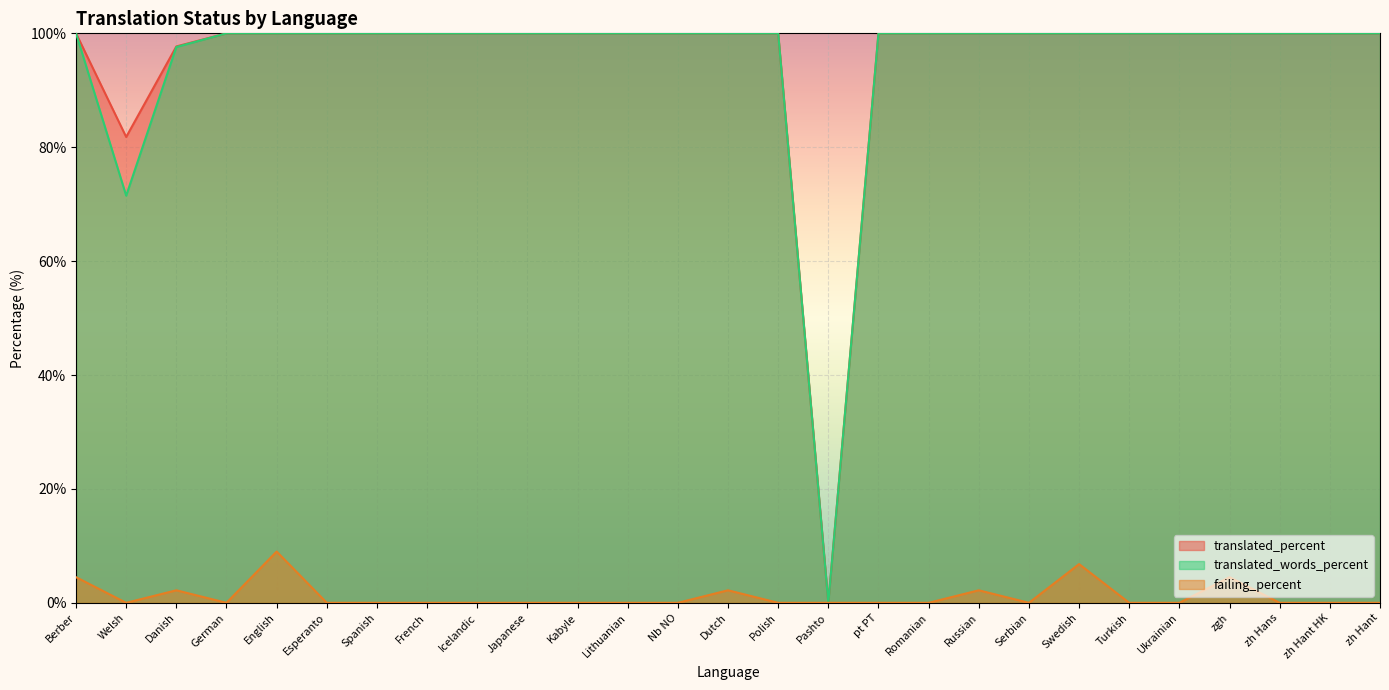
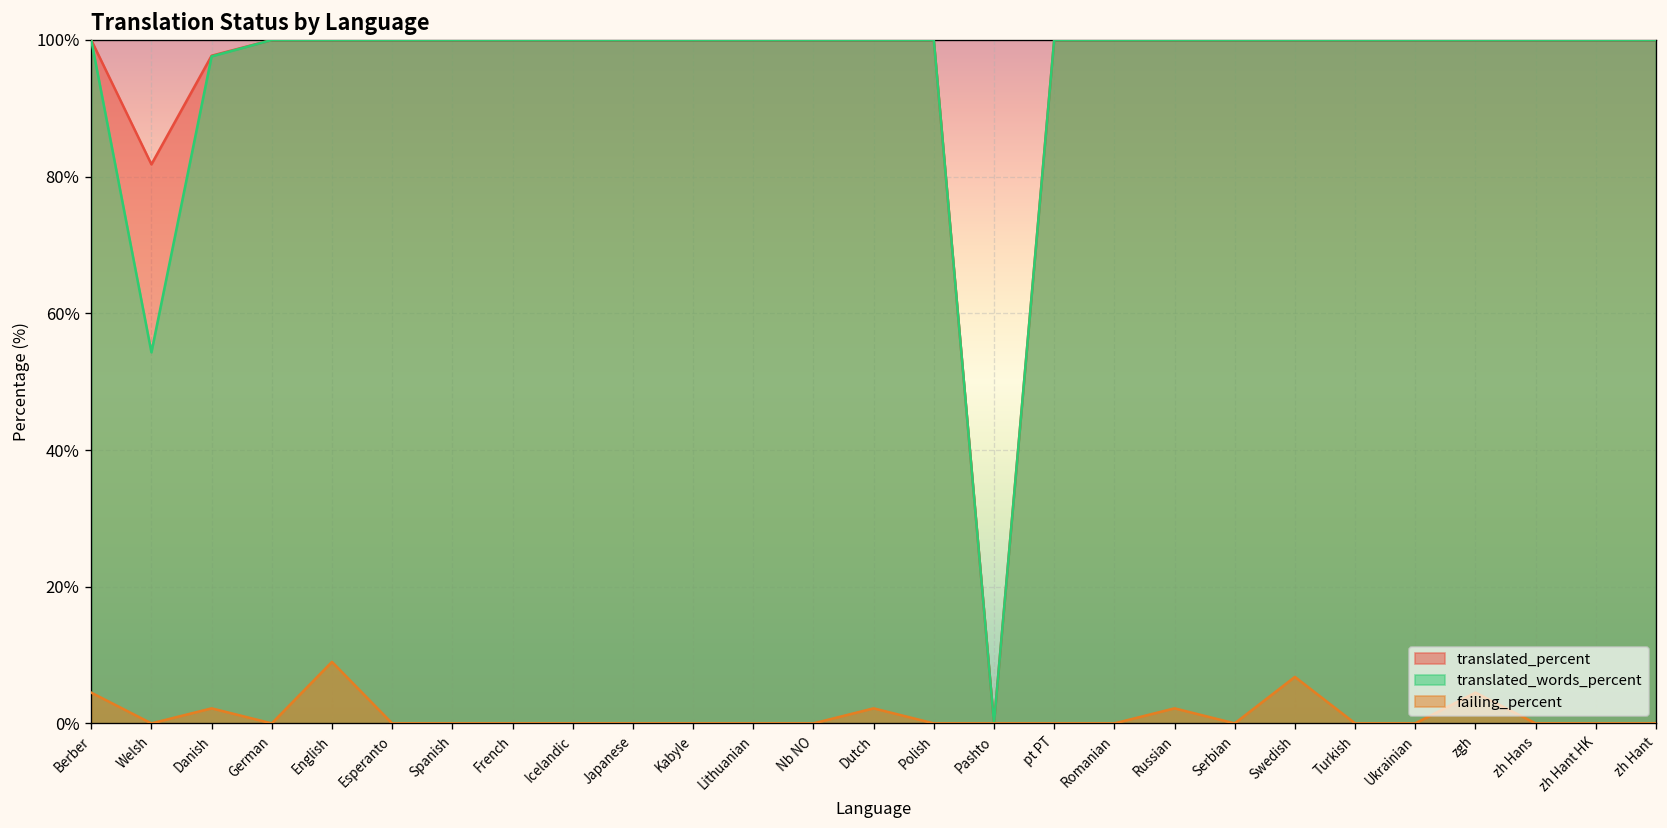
translated_words_percent, Welsh: 72% -> 54%
